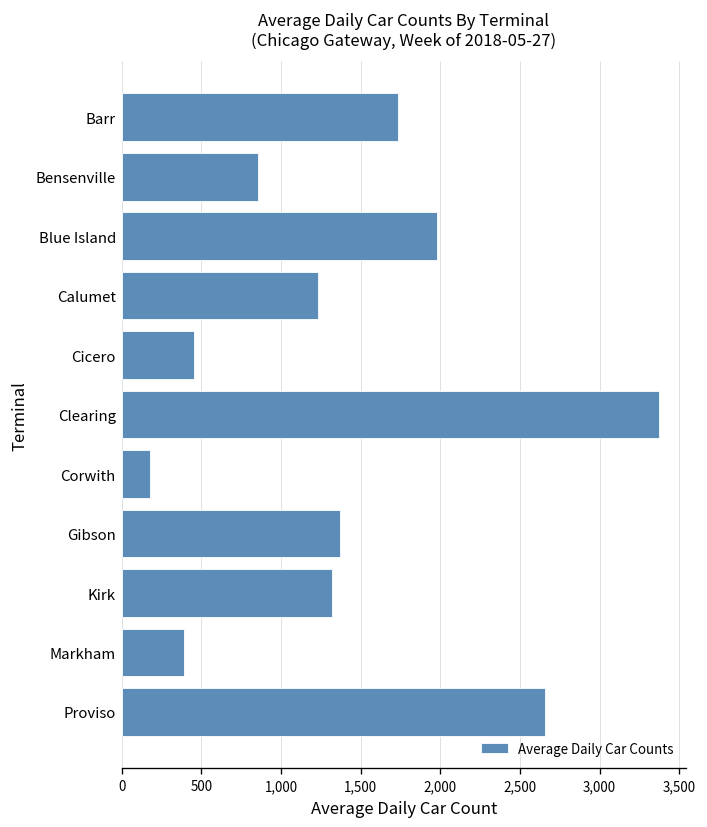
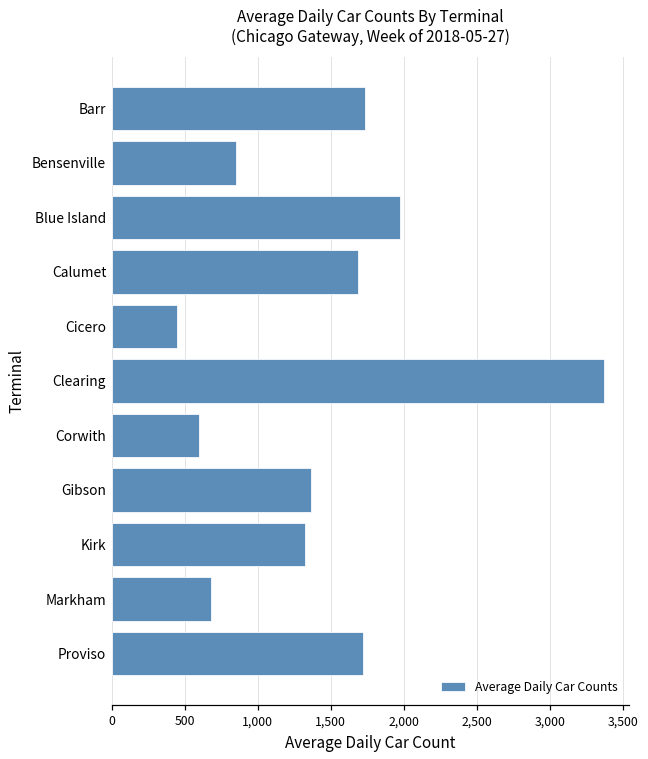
Calumet: 1,230 -> 1,680
Corwith: 180 -> 600
Markham: 390 -> 680
Proviso: 2,660 -> 1,720
